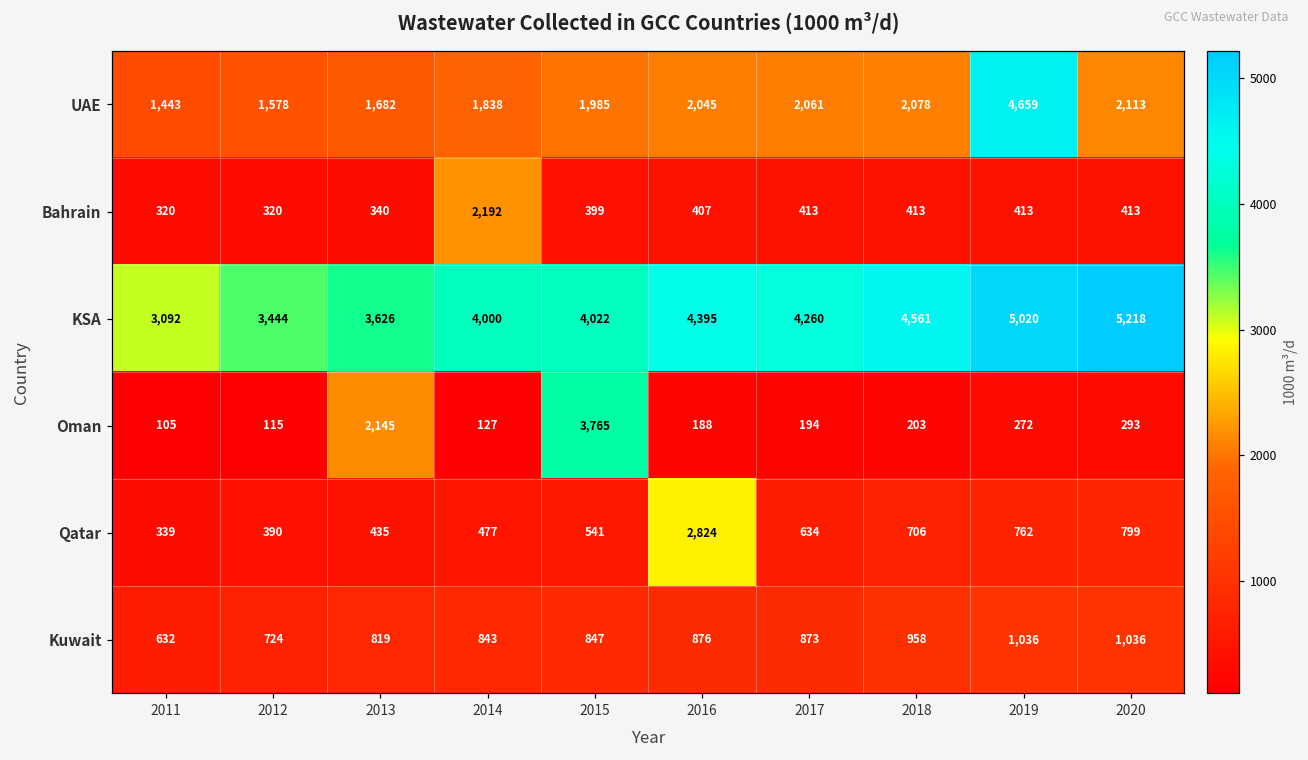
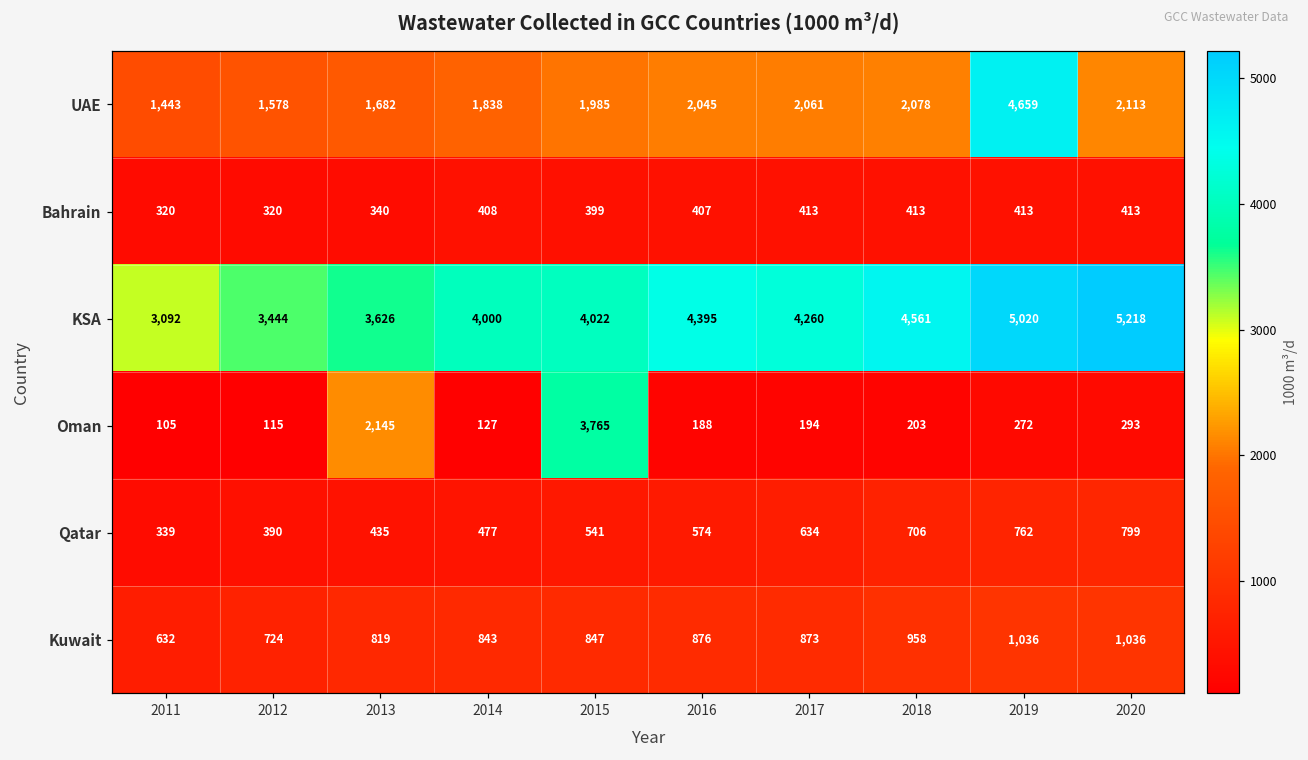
Bahrain, 2014: 2,192 -> 408
Qatar, 2016: 2,824 -> 574
